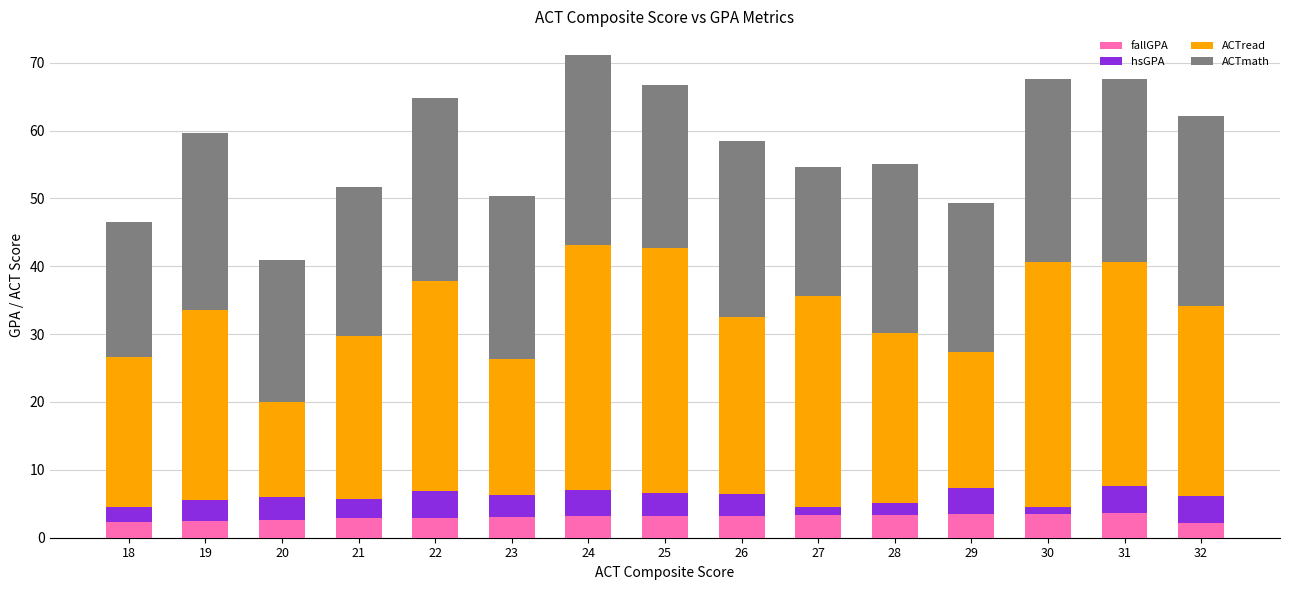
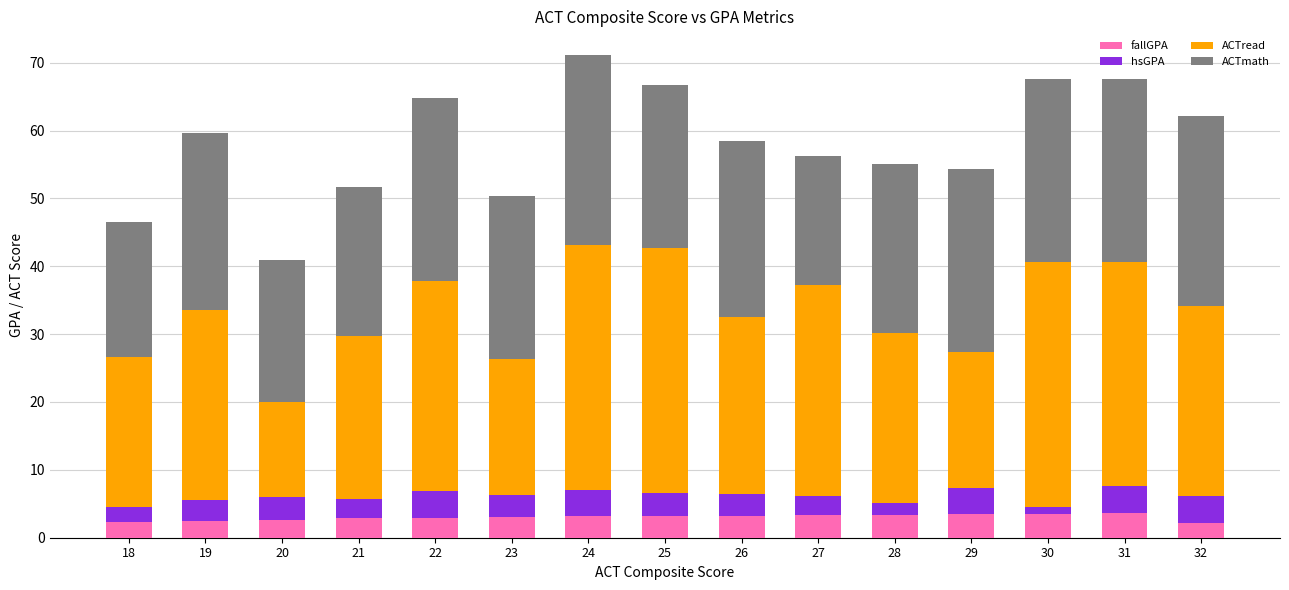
hsGPA, 27: 1 -> 3
ACTmath, 29: 22 -> 27
